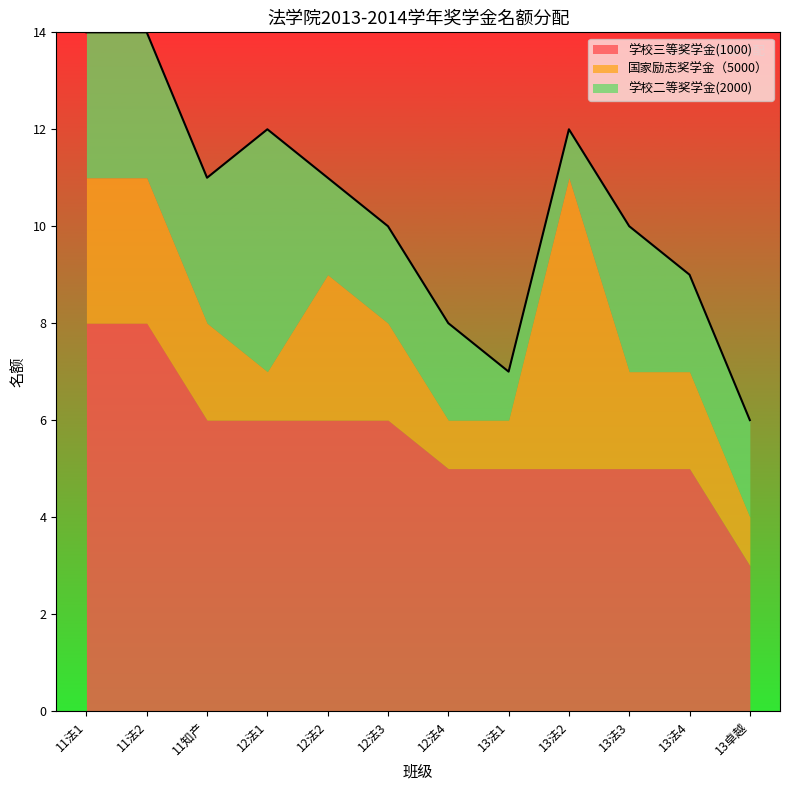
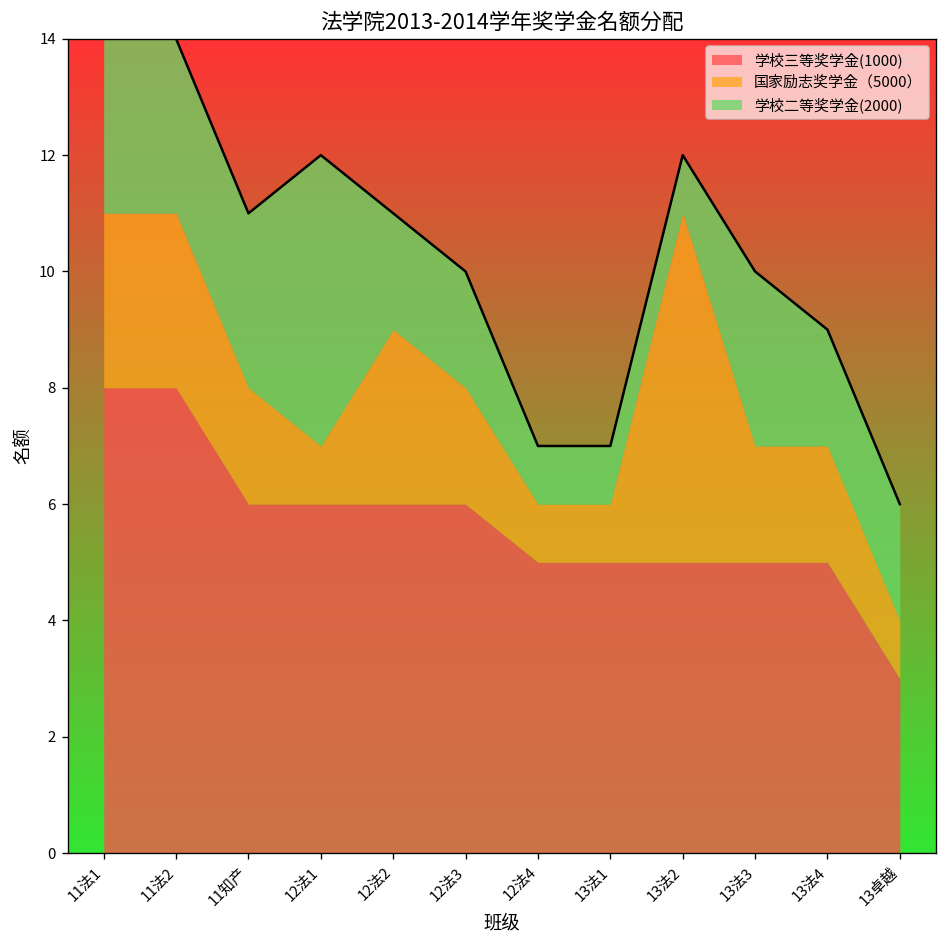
学校二等奖学金(2000), 12法4: 2 -> 1
